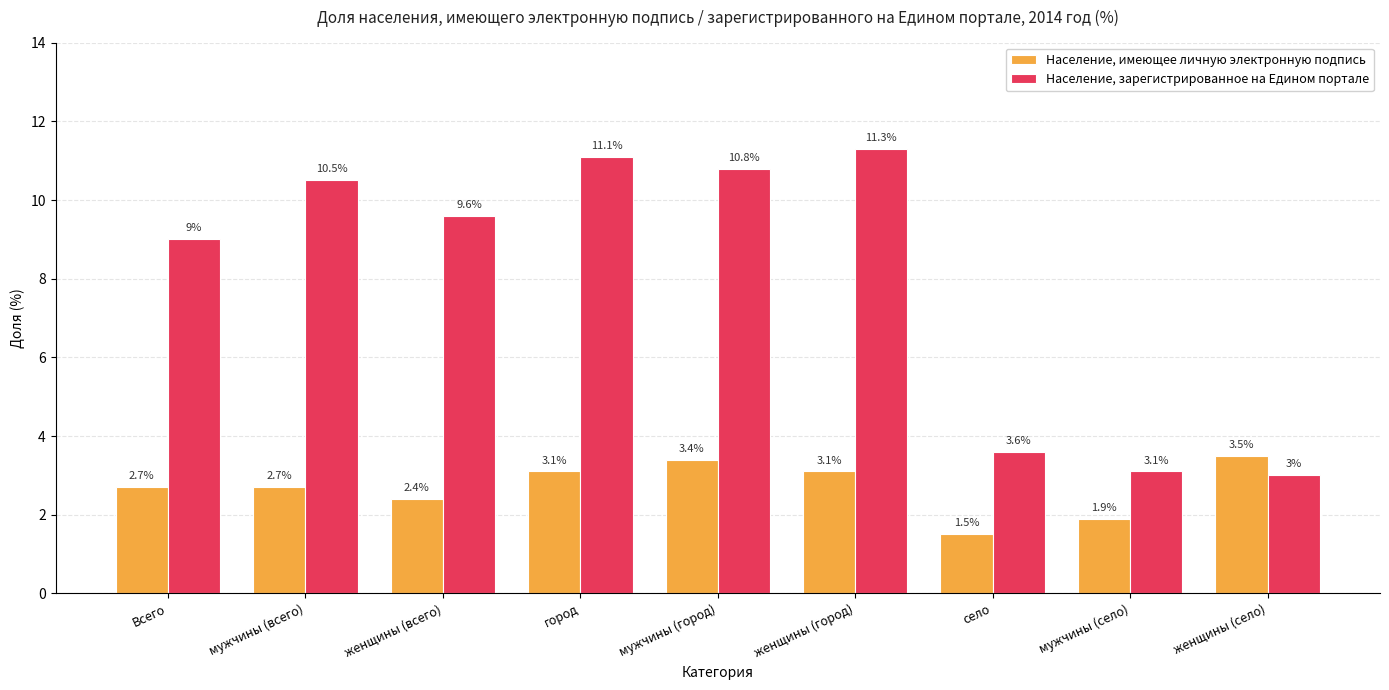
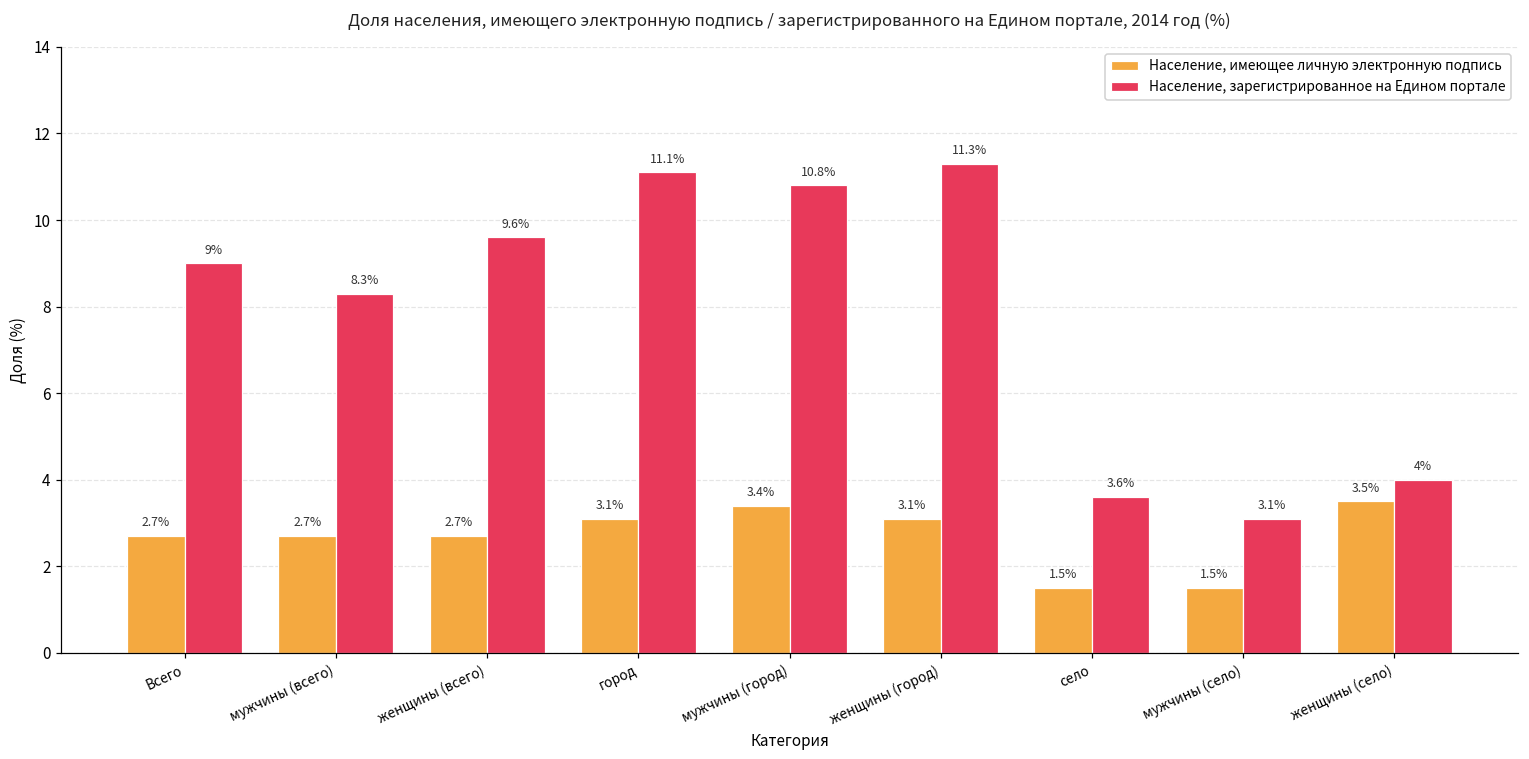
Население, зарегистрированное на Едином портале, мужчины (всего): 10.5% -> 8.3%
Население, имеющее личную электронную подпись, женщины (всего): 2.4% -> 2.7%
Население, имеющее личную электронную подпись, мужчины (село): 1.9% -> 1.5%
Население, зарегистрированное на Едином портале, женщины (село): 3% -> 4%
